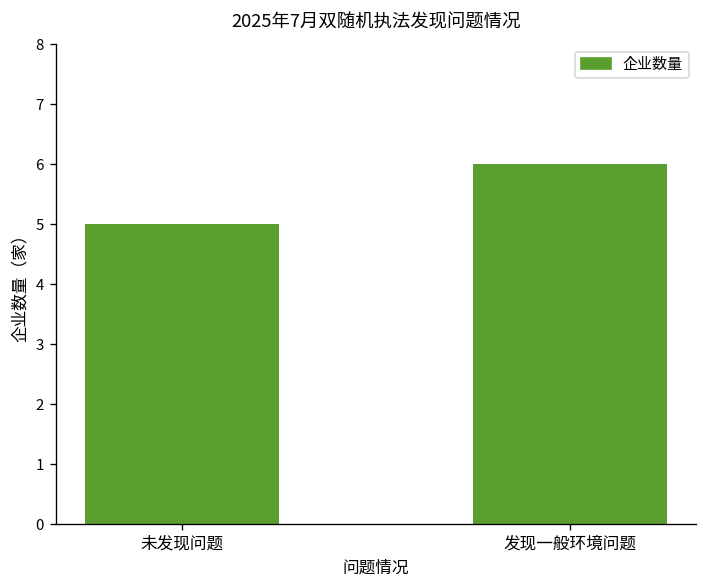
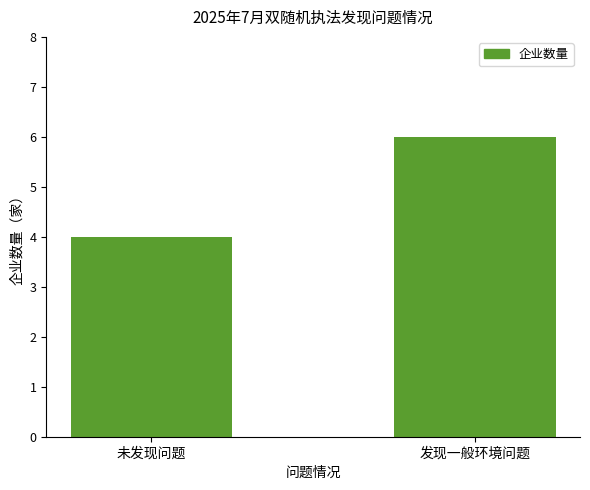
未发现问题: 5 -> 4
